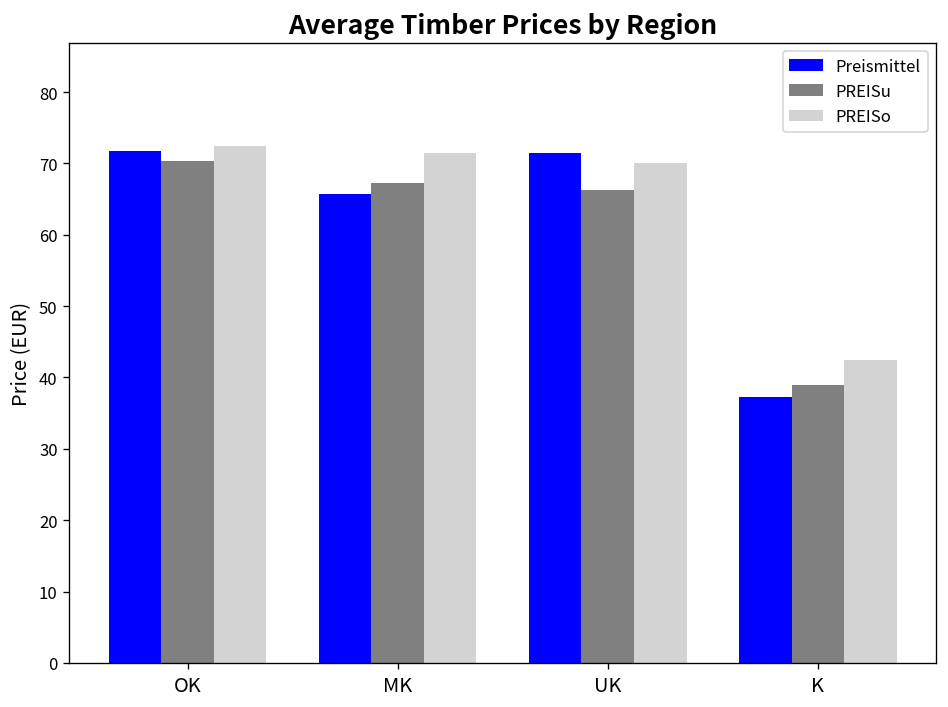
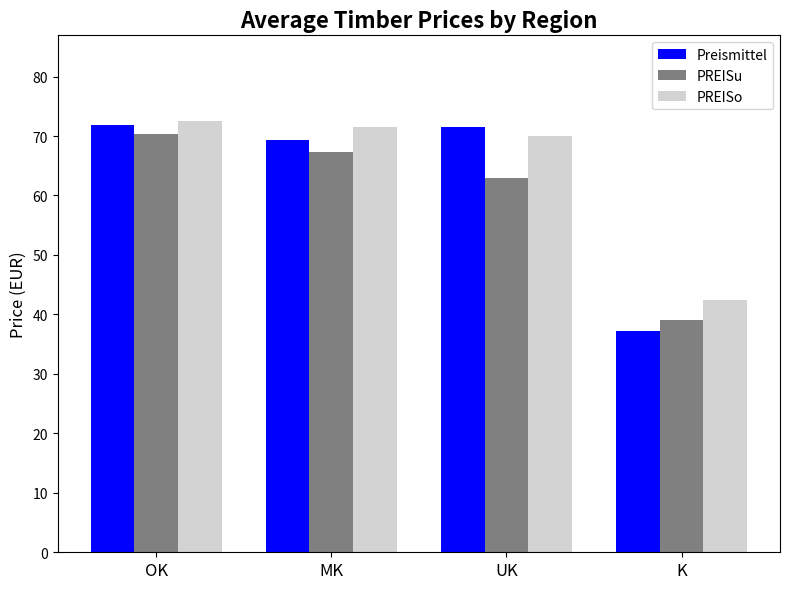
Preismittel, MK: 66 -> 69
PREISu, UK: 66 -> 63
